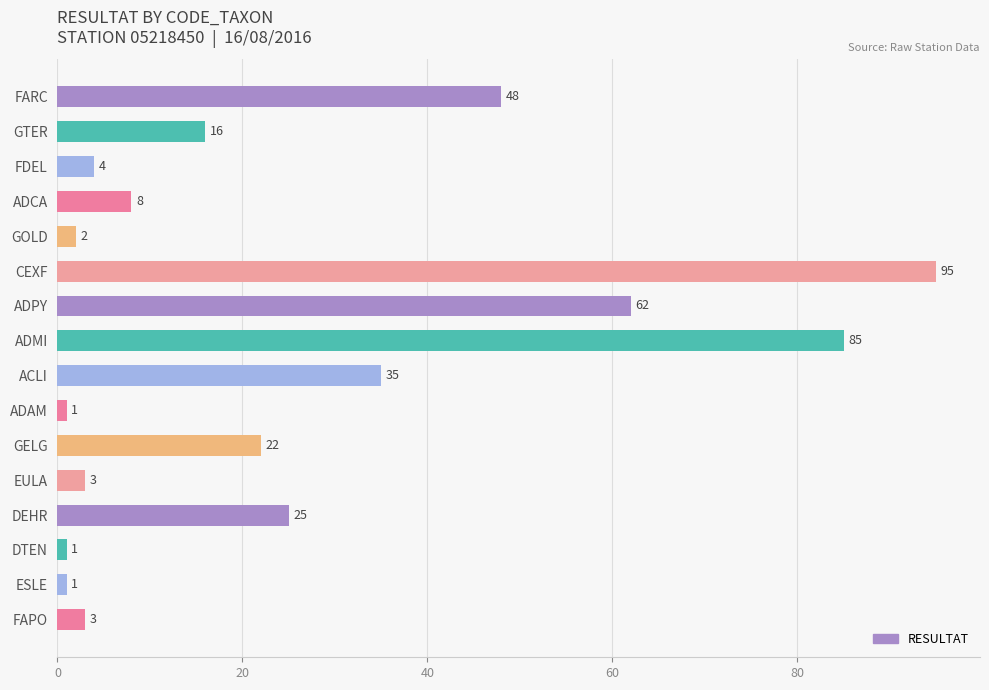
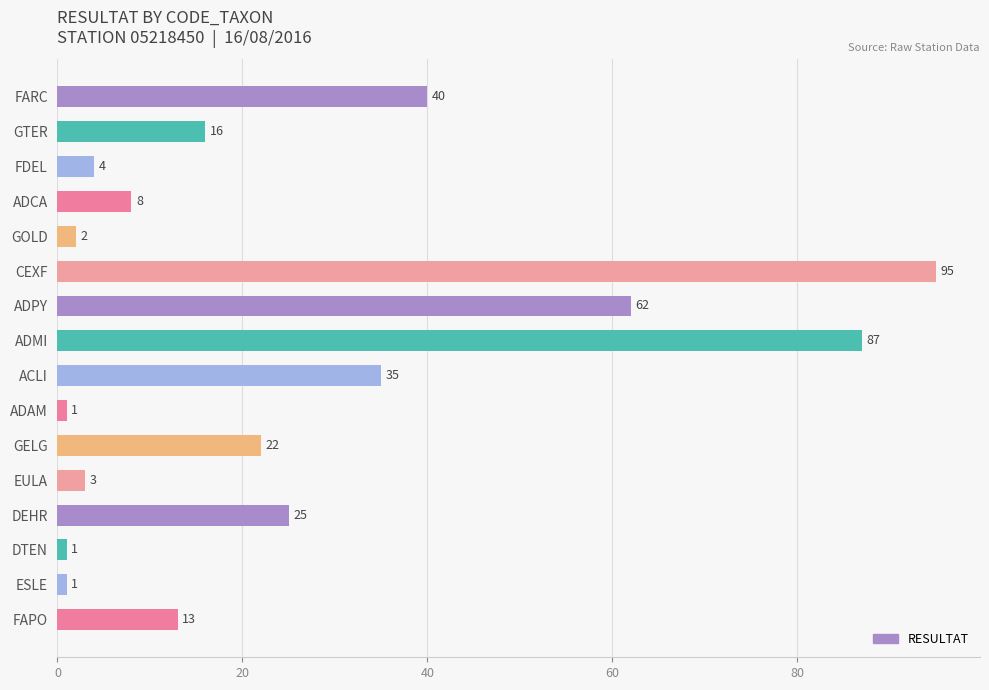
FARC: 48 -> 40
ADMI: 85 -> 87
FAPO: 3 -> 13
